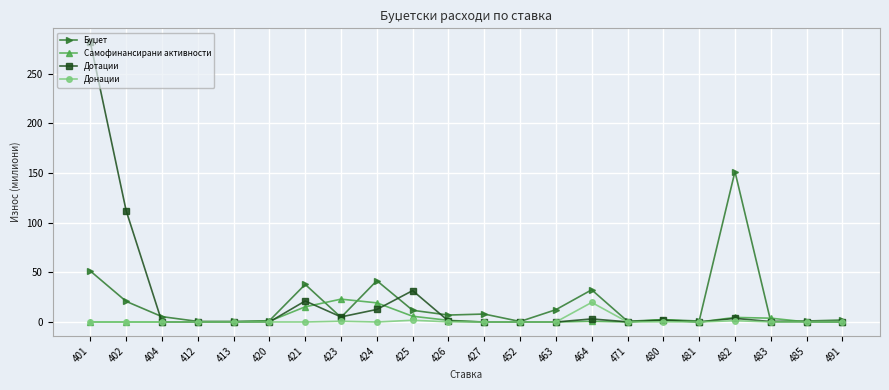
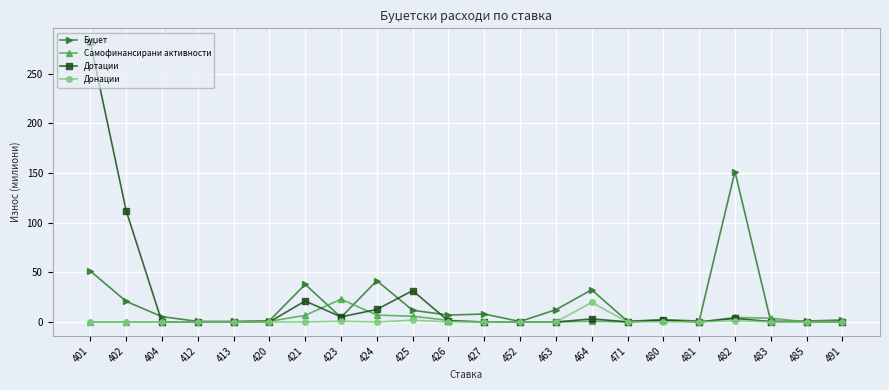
Самофинансирани активности, 421: 20 -> 10
Самофинансирани активности, 424: 20 -> 10
